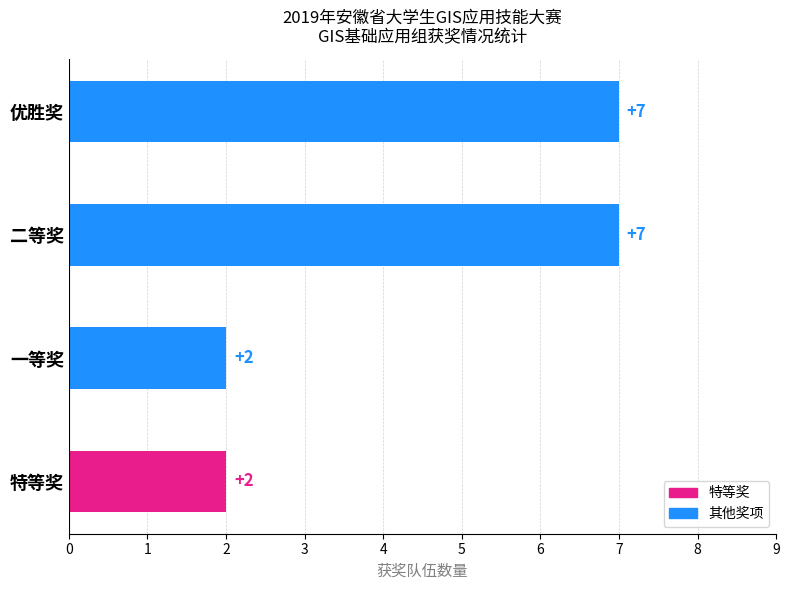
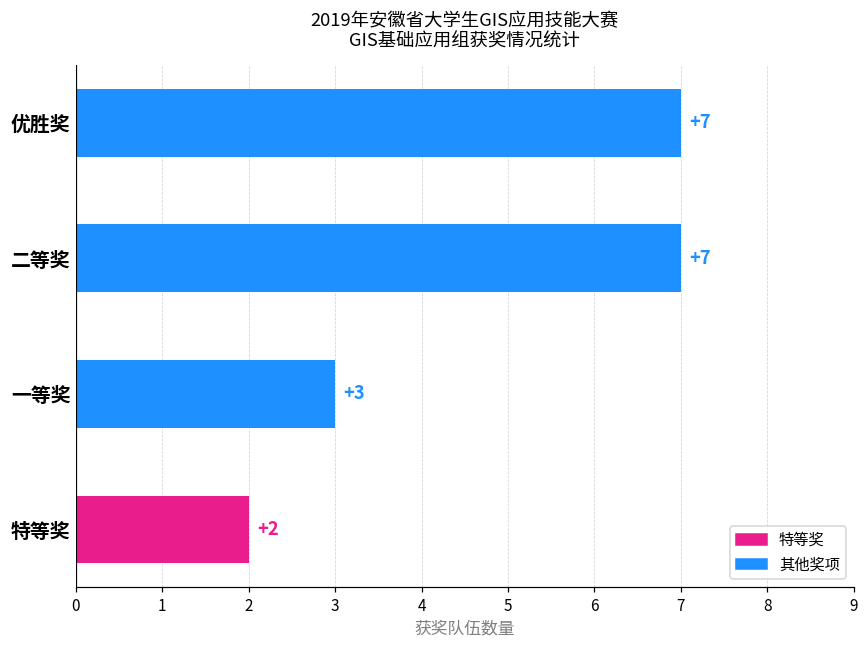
一等奖: +2 -> +3
